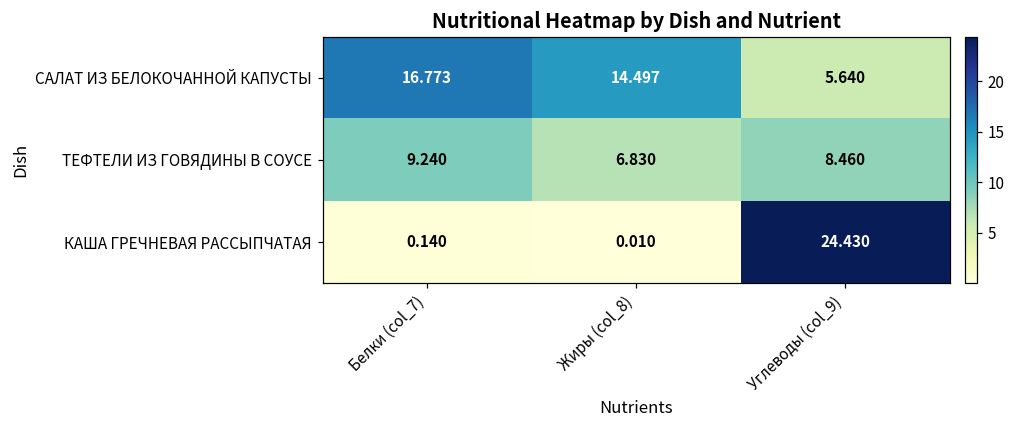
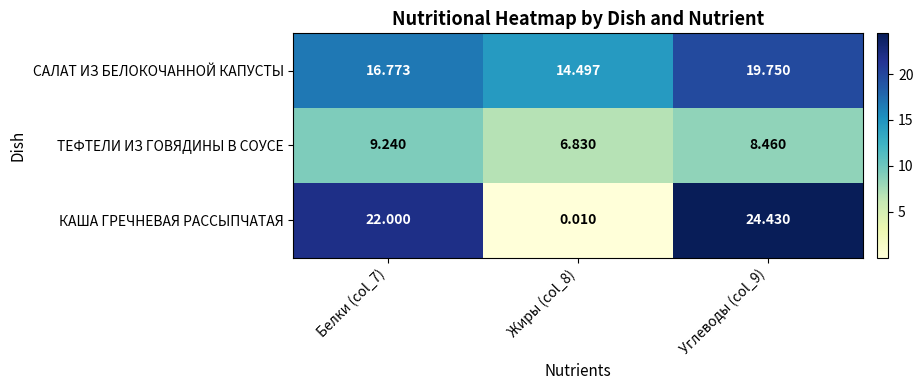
САЛАТ ИЗ БЕЛОКОЧАННОЙ КАПУСТЫ, Углеводы (col_9): 5.640 -> 19.750
КАША ГРЕЧНЕВАЯ РАССЫПЧАТАЯ, Белки (col_7): 0.140 -> 22.000
